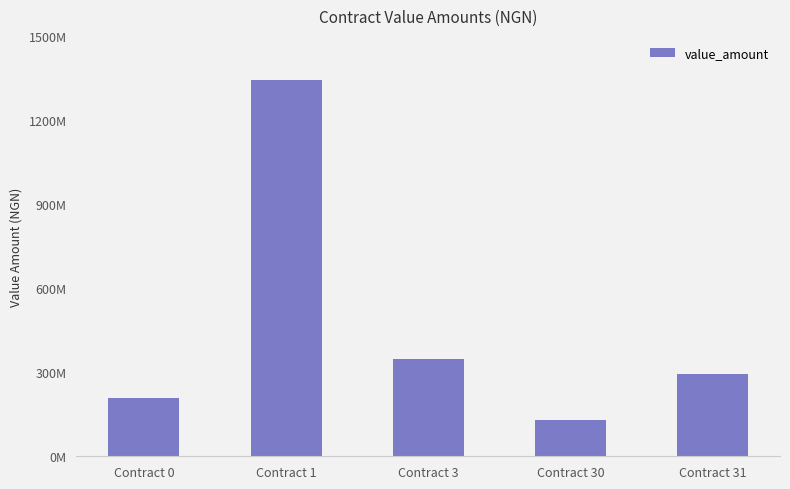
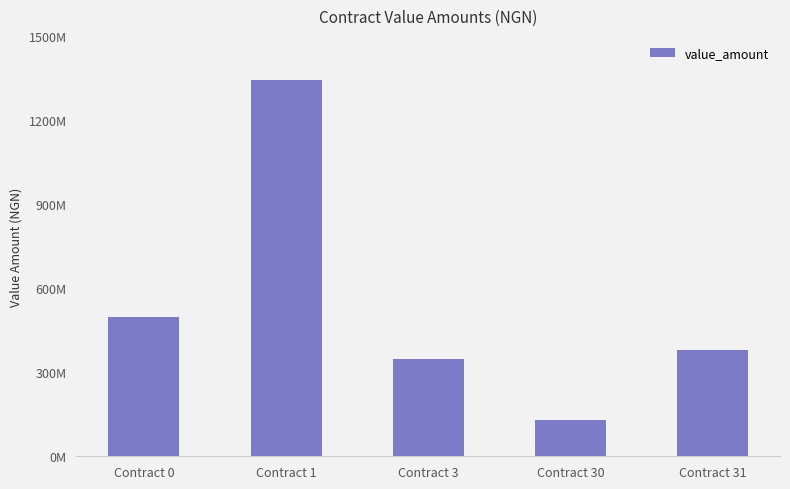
Contract 0: 210000000 -> 500000000
Contract 31: 290000000 -> 380000000
